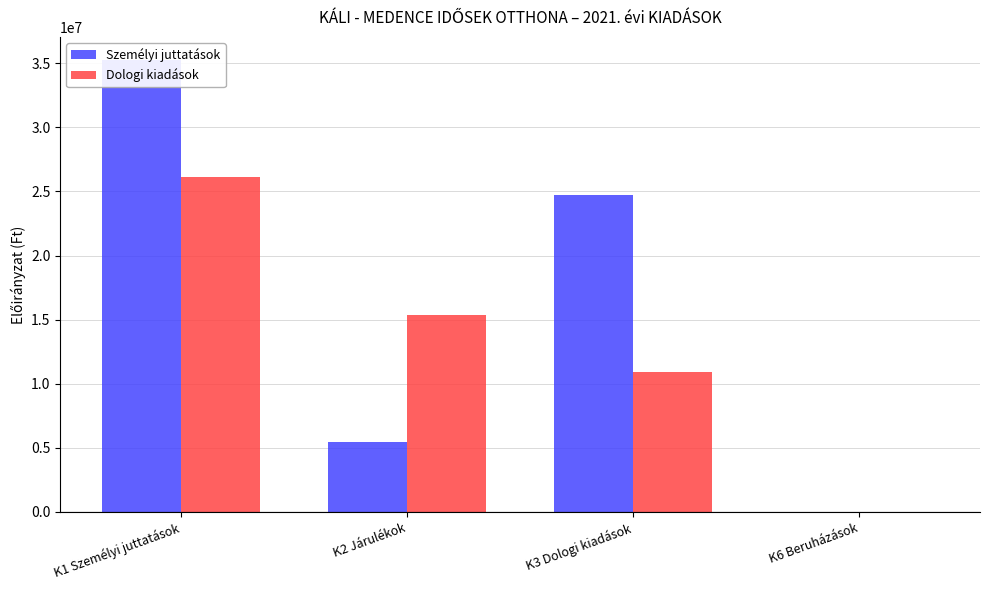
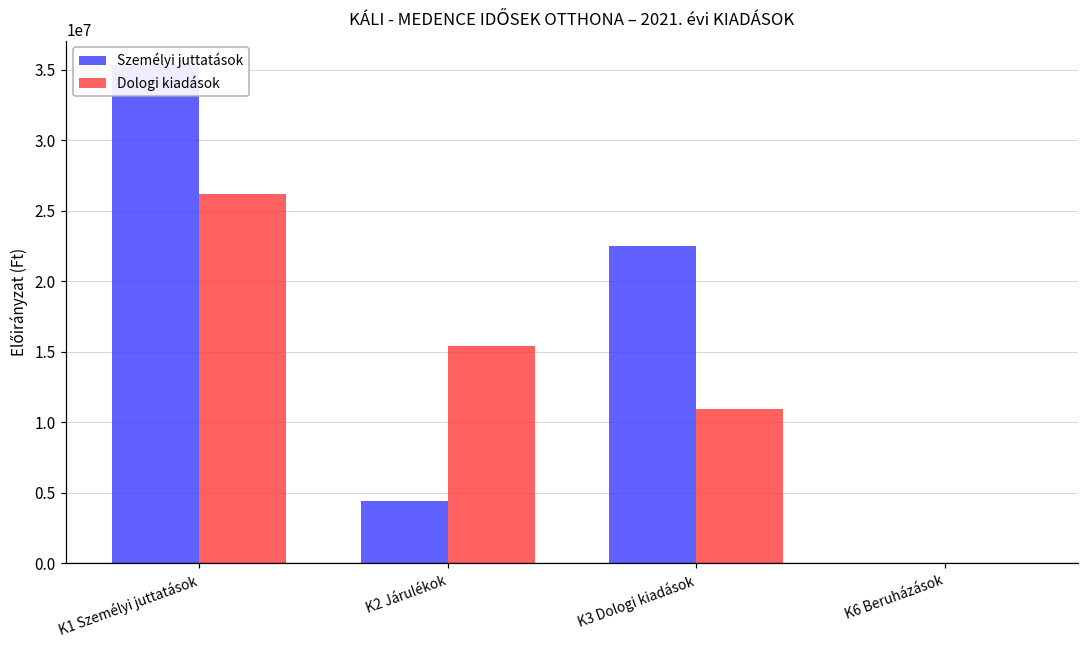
Személyi juttatások, K2 Járulékok: 5500000 -> 4400000
Személyi juttatások, K3 Dologi kiadások: 24700000 -> 22500000
